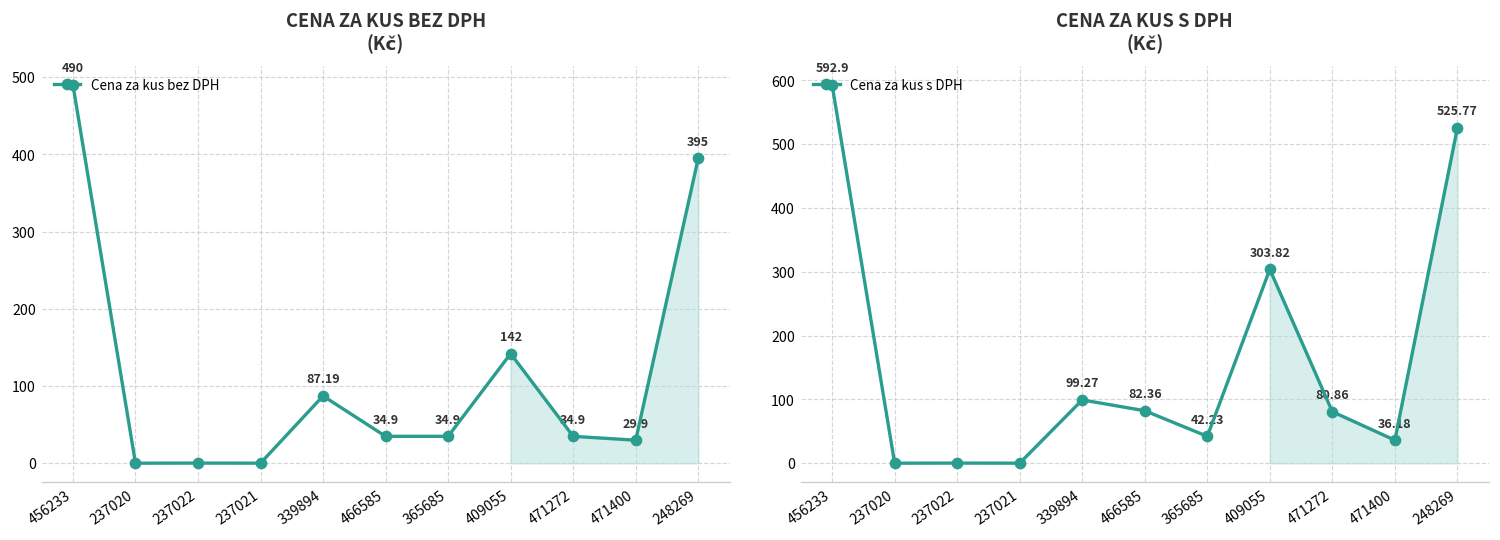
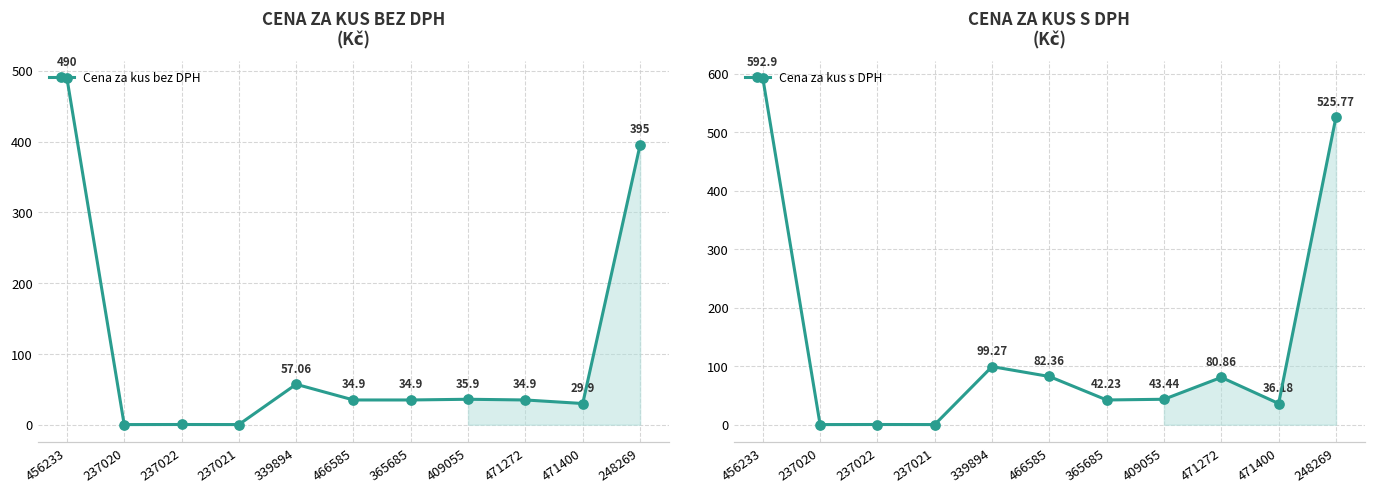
CENA ZA KUS BEZ DPH (Kč), Cena za kus bez DPH, 339894: 87.19 -> 57.06
CENA ZA KUS BEZ DPH (Kč), Cena za kus bez DPH, 409055: 142 -> 35.9
CENA ZA KUS S DPH (Kč), Cena za kus s DPH, 409055: 303.82 -> 43.44
